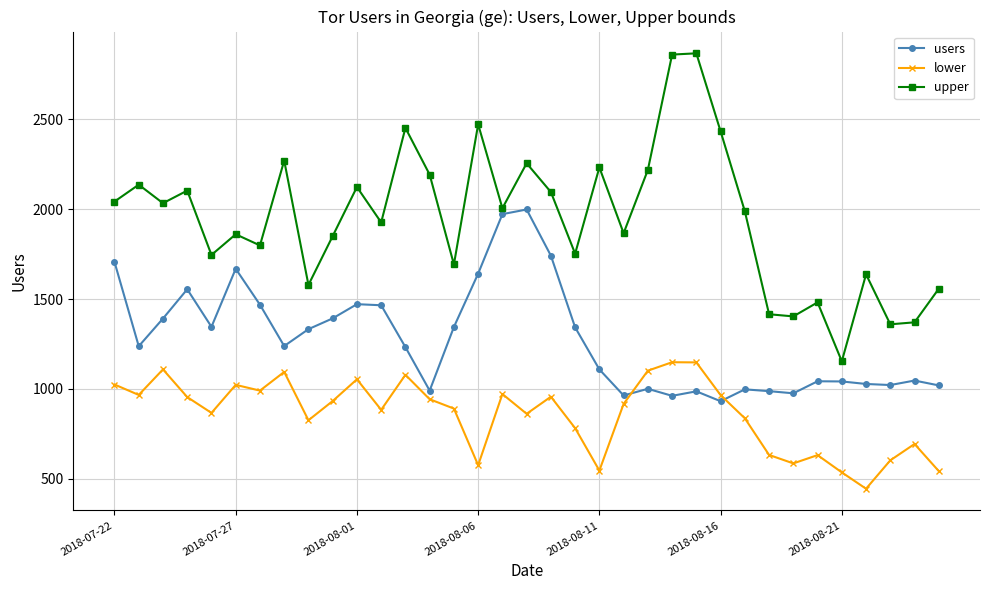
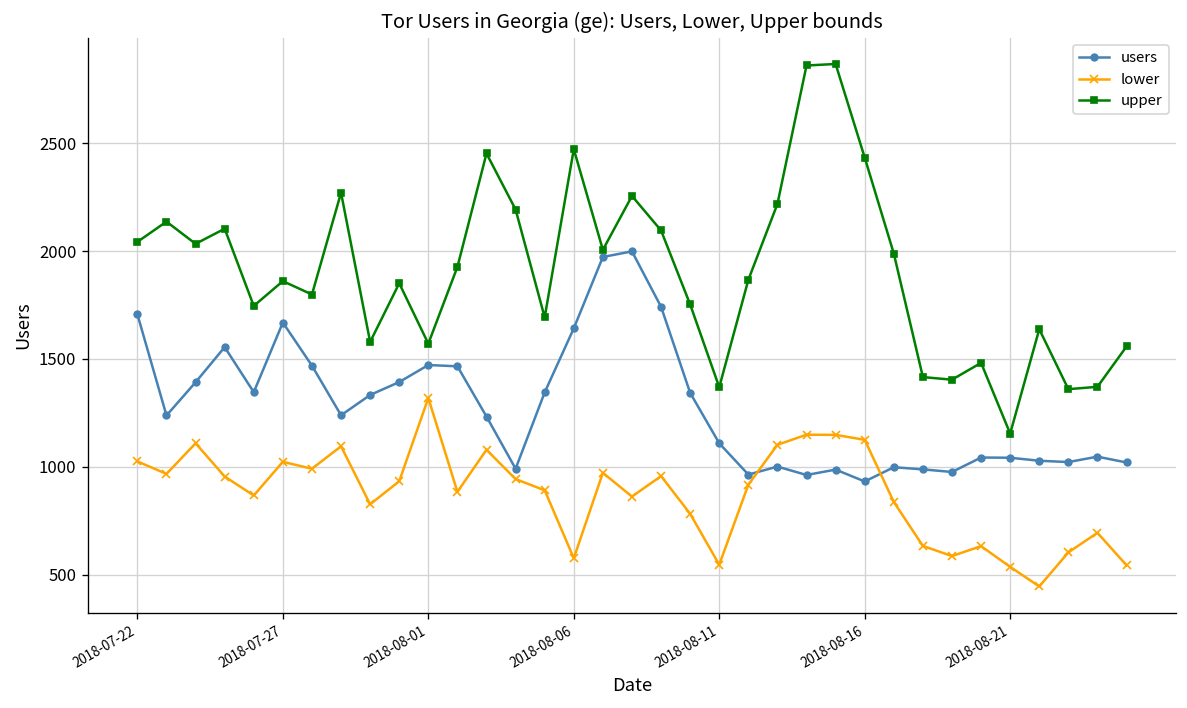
lower, 2018-08-01: 1050 -> 1320
upper, 2018-08-01: 2120 -> 1570
upper, 2018-08-11: 2230 -> 1370
lower, 2018-08-16: 970 -> 1130
